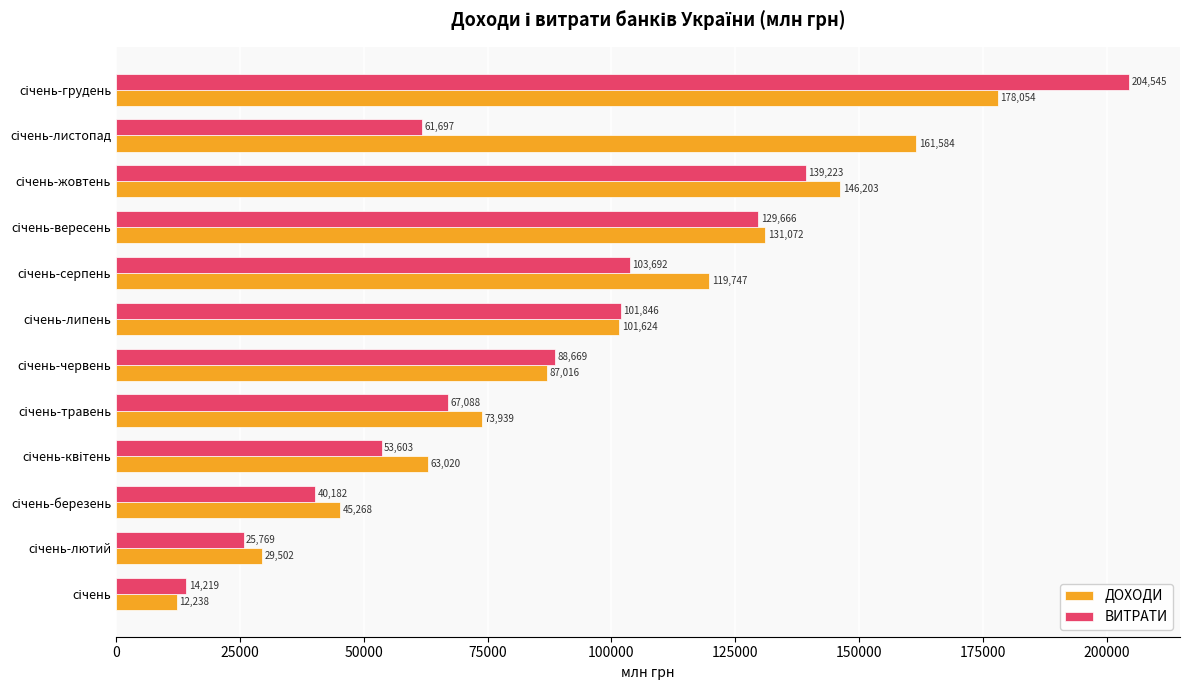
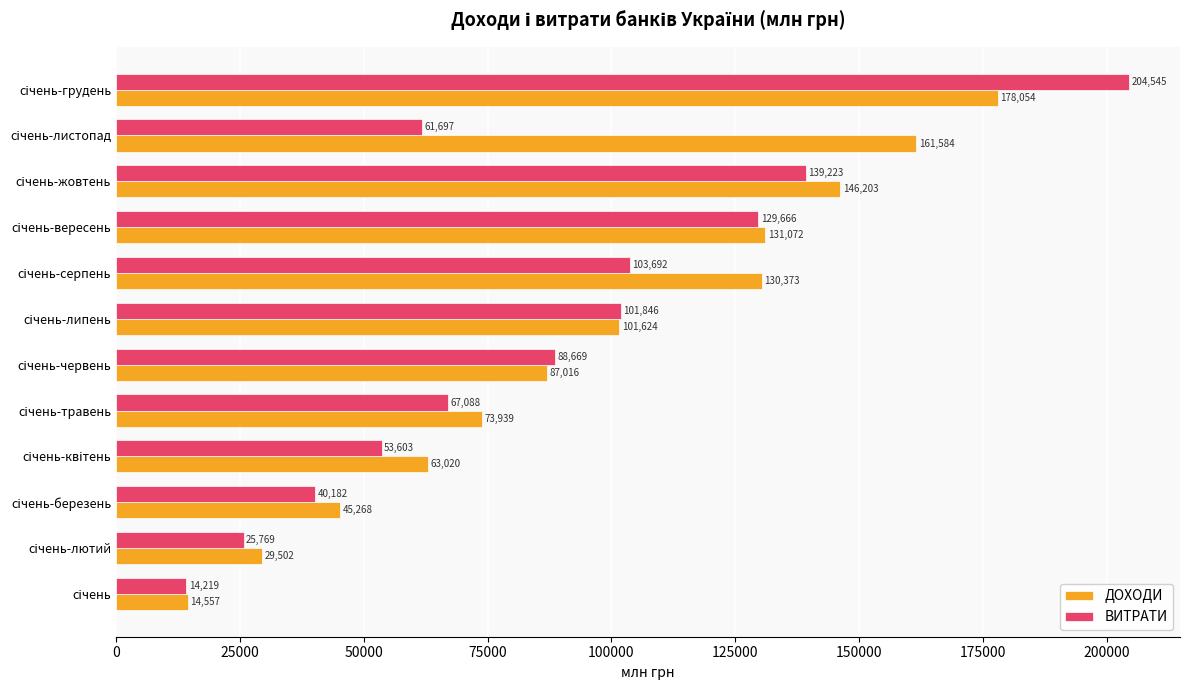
ДОХОДИ, січень-серпень: 119,747 -> 130,373
ДОХОДИ, січень: 12,238 -> 14,557
